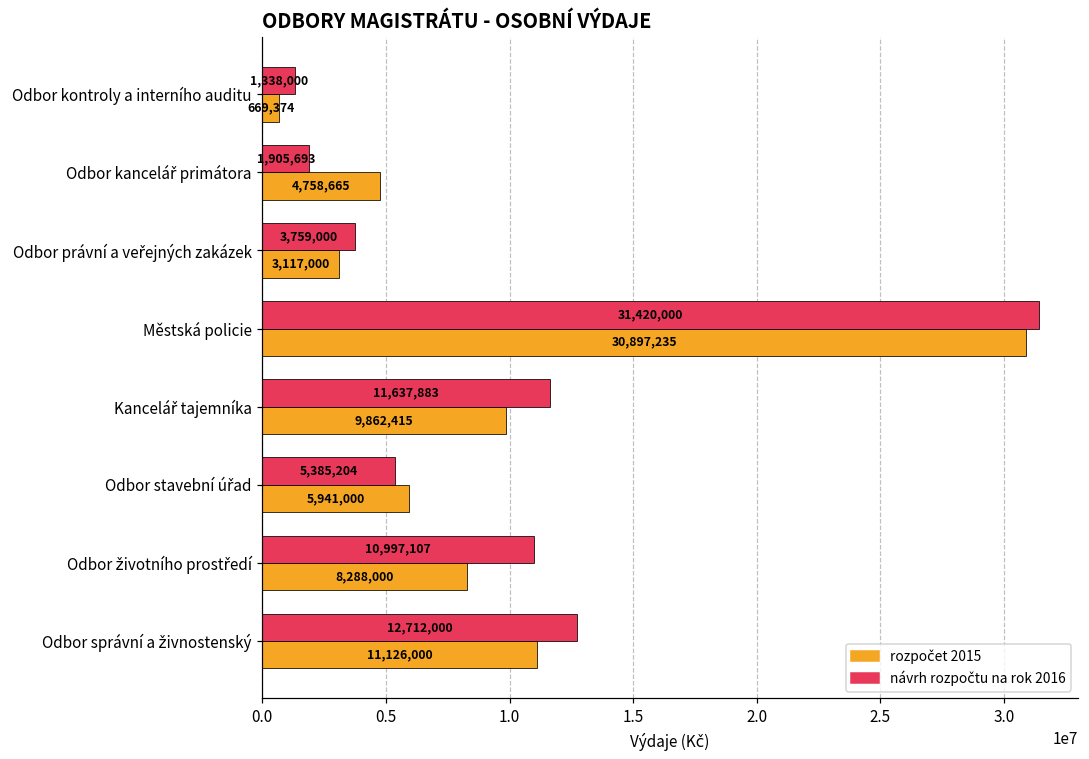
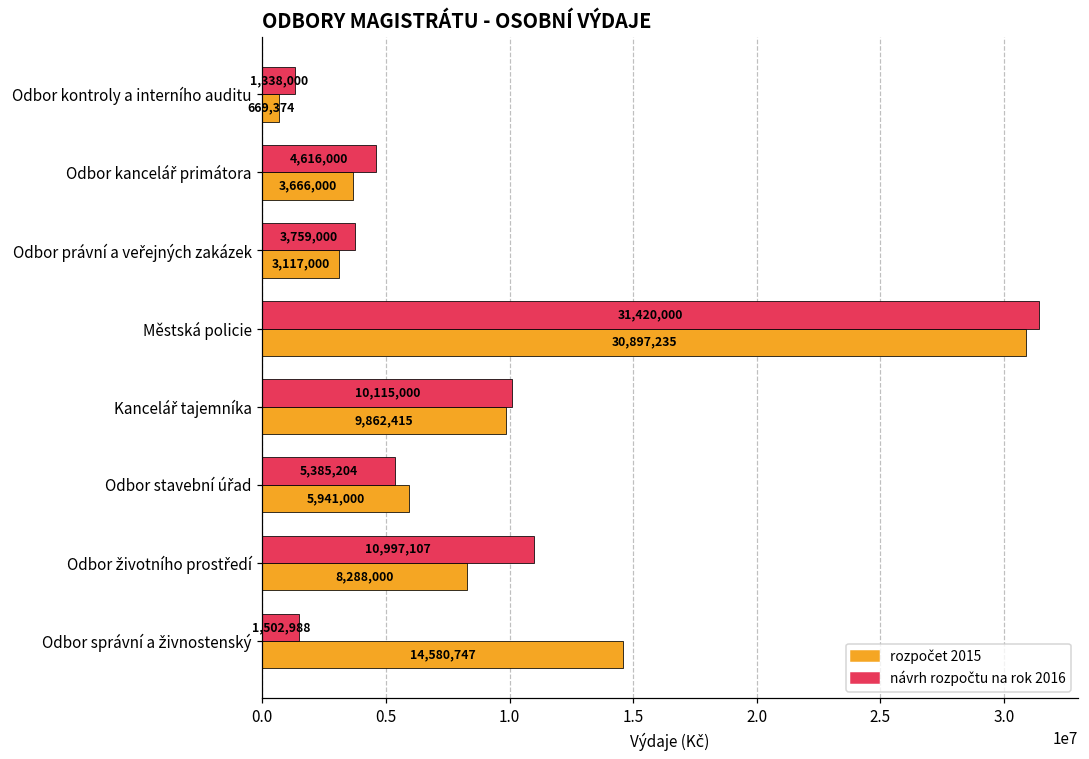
návrh rozpočtu na rok 2016, Odbor kancelář primátora: 1,905,693 -> 4,616,000
rozpočet 2015, Odbor kancelář primátora: 4,758,665 -> 3,666,000
návrh rozpočtu na rok 2016, Kancelář tajemníka: 11,637,883 -> 10,115,000
návrh rozpočtu na rok 2016, Odbor správní a živnostenský: 12,712,000 -> 1,502,988
rozpočet 2015, Odbor správní a živnostenský: 11,126,000 -> 14,580,747
